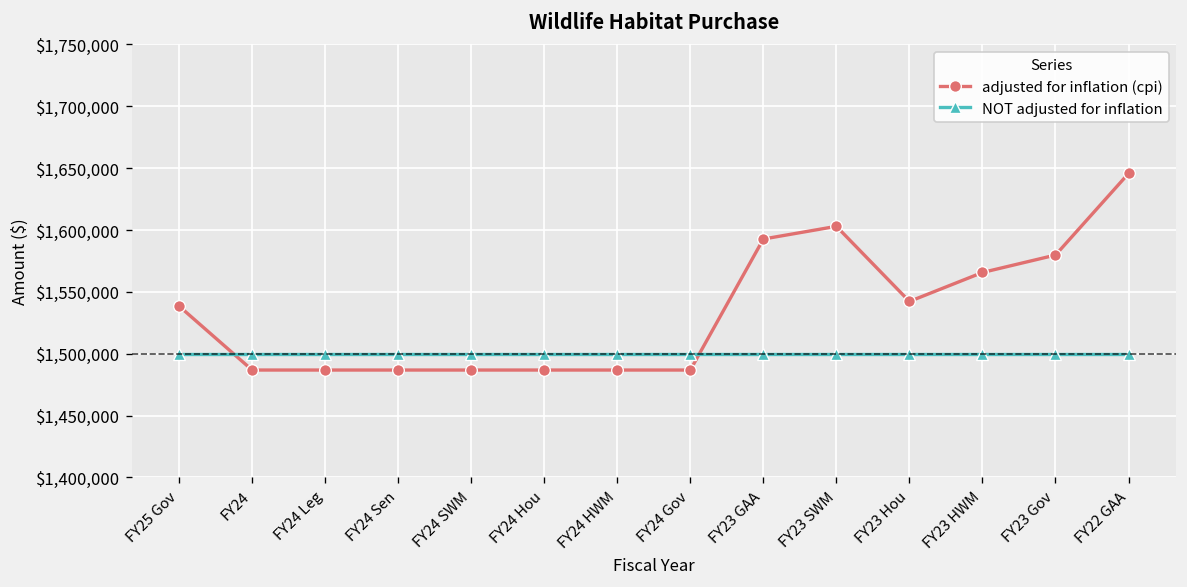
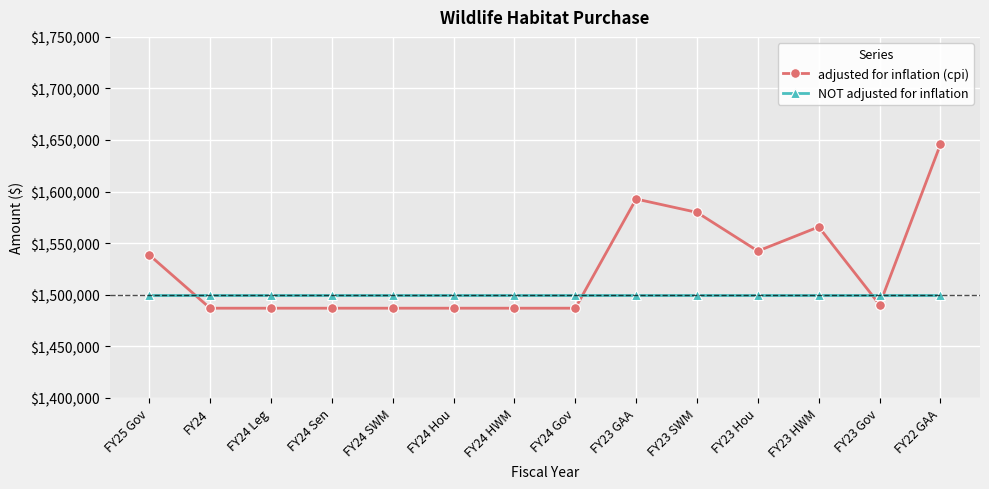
adjusted for inflation (cpi), FY23 SWM: $1,603,000 -> $1,580,000
adjusted for inflation (cpi), FY23 Gov: $1,580,000 -> $1,490,000
